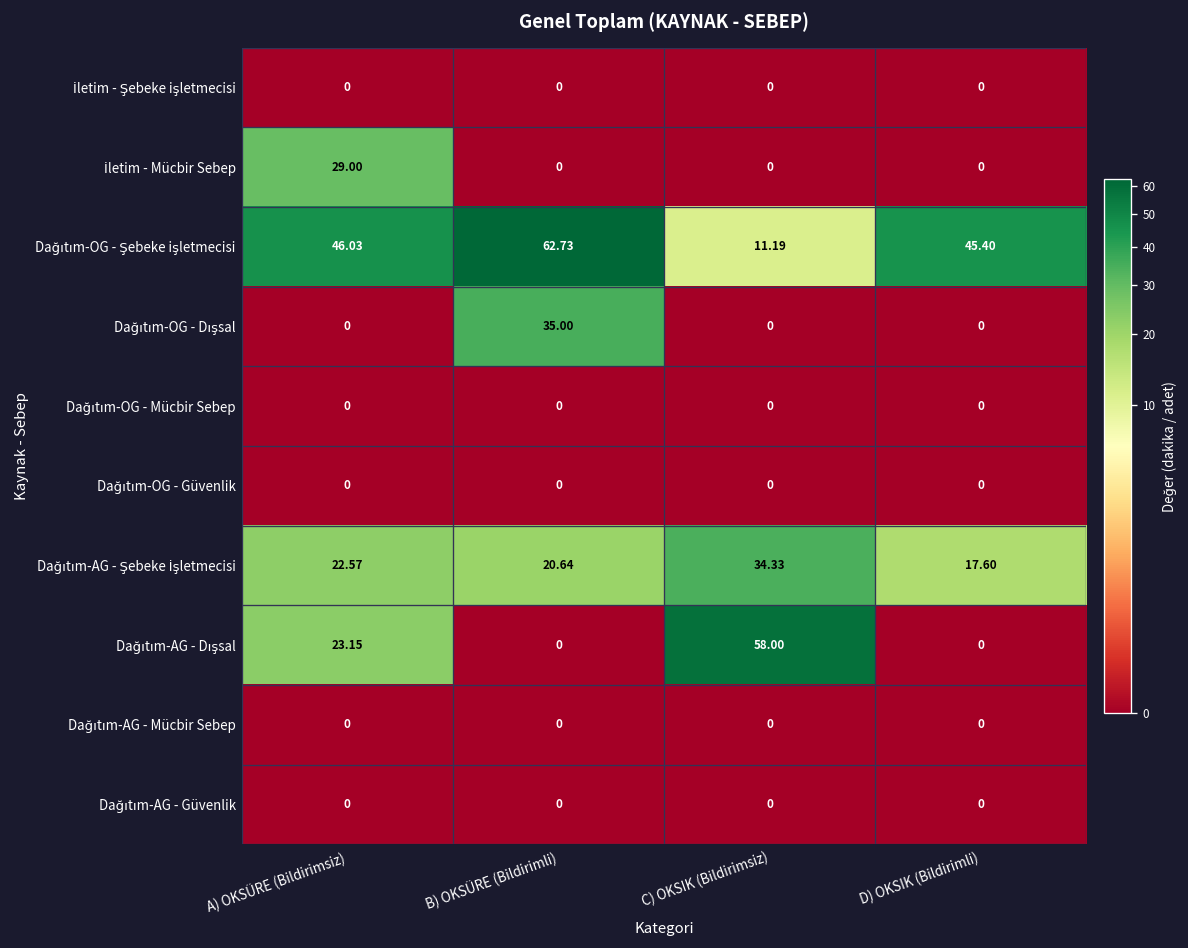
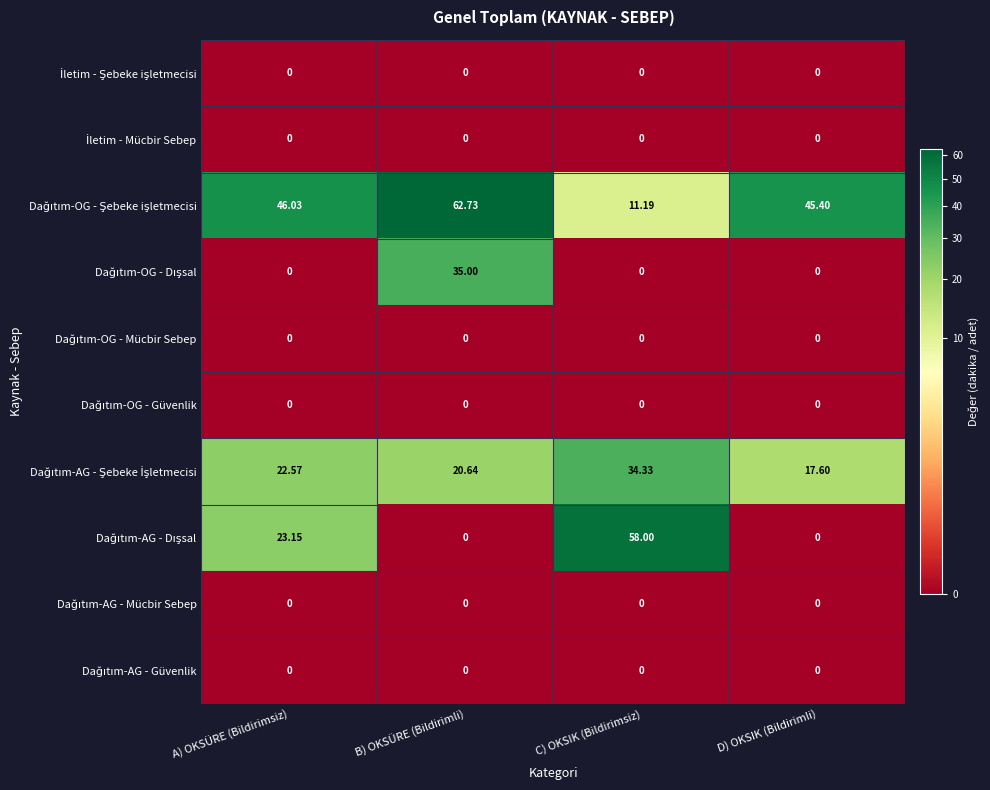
İletim - Mücbir Sebep, A) OKSÜRE (Bildirimsiz): 29.00 -> 0
